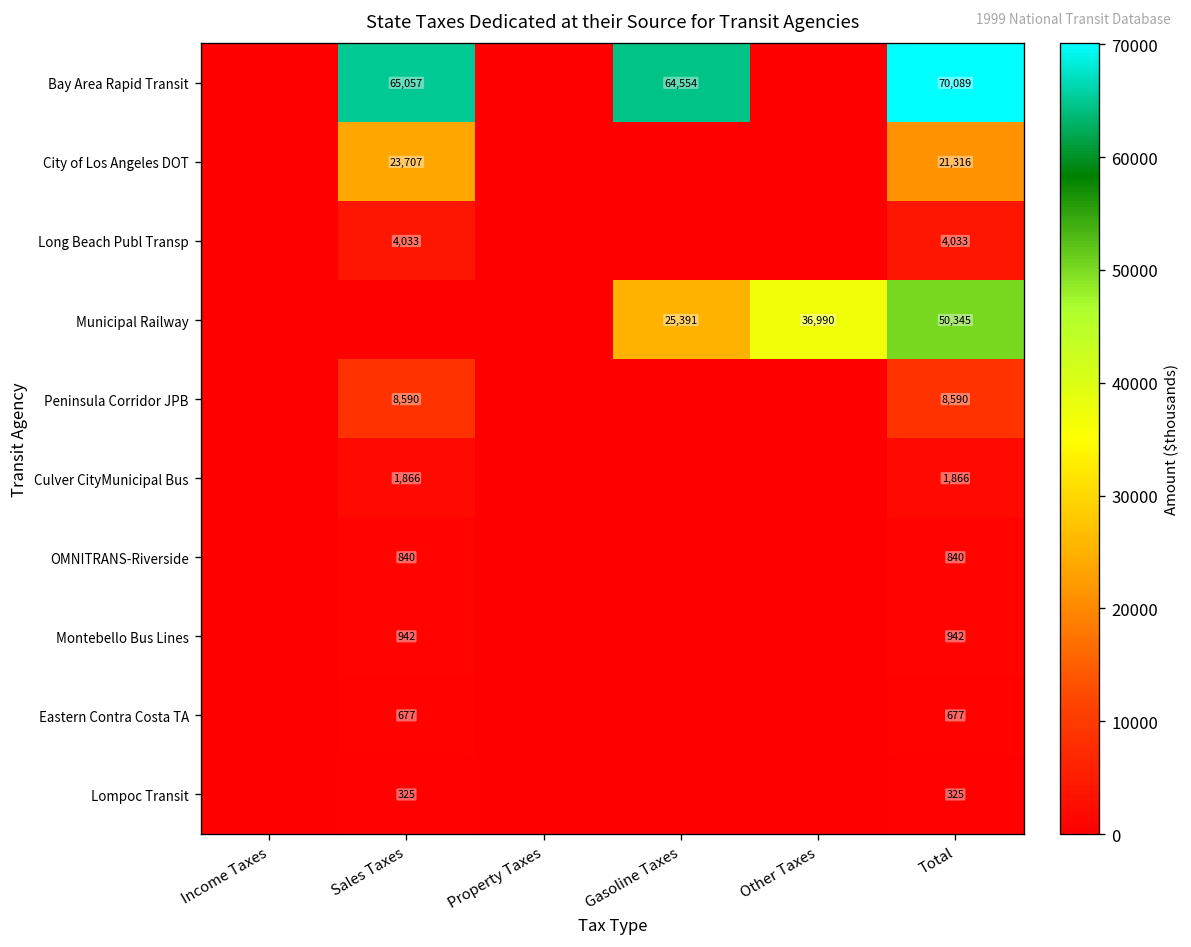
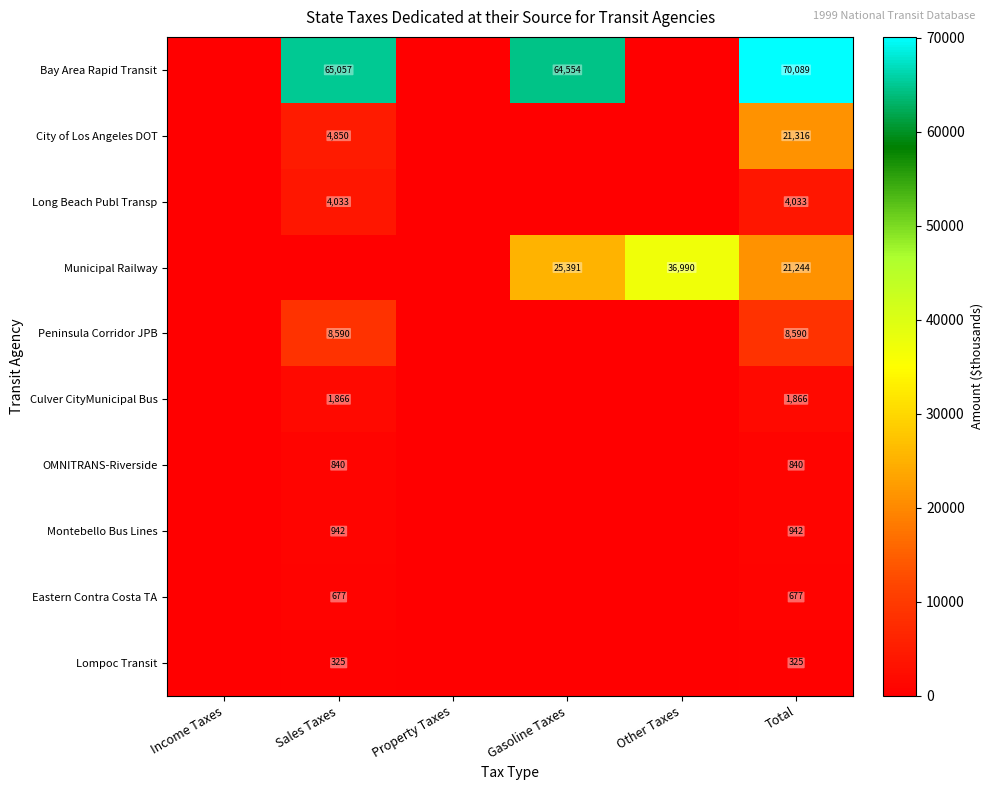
City of Los Angeles DOT, Sales Taxes: 23,707 -> 4,850
Municipal Railway, Total: 50,345 -> 21,244
